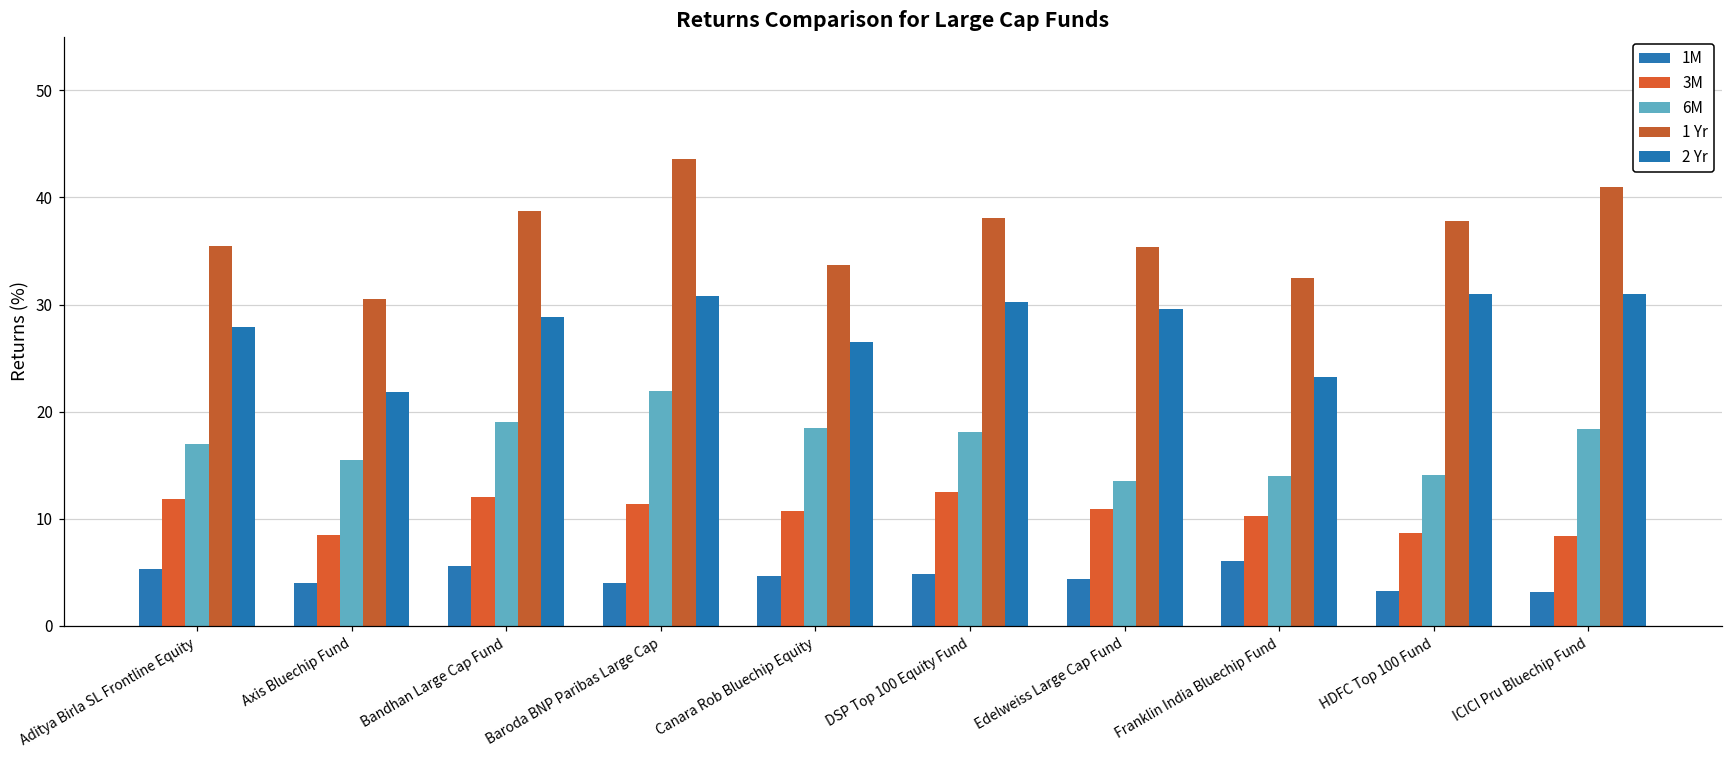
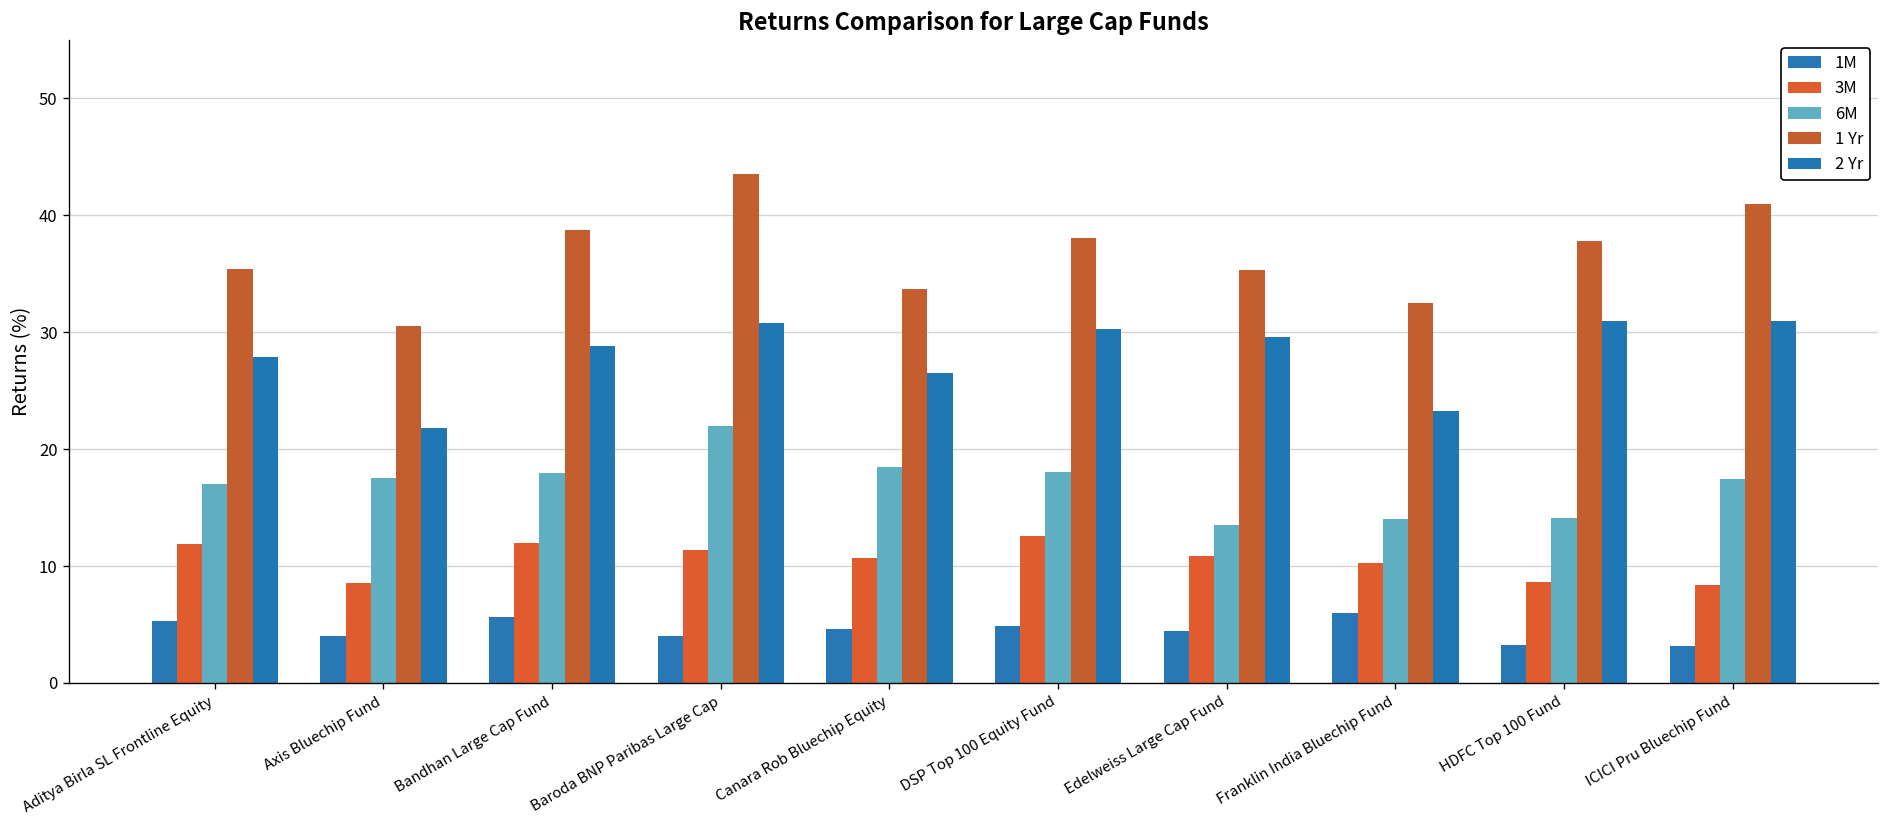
6M, Axis Bluechip Fund: 16 -> 18
6M, Bandhan Large Cap Fund: 19 -> 18
6M, ICICI Pru Bluechip Fund: 18 -> 17
